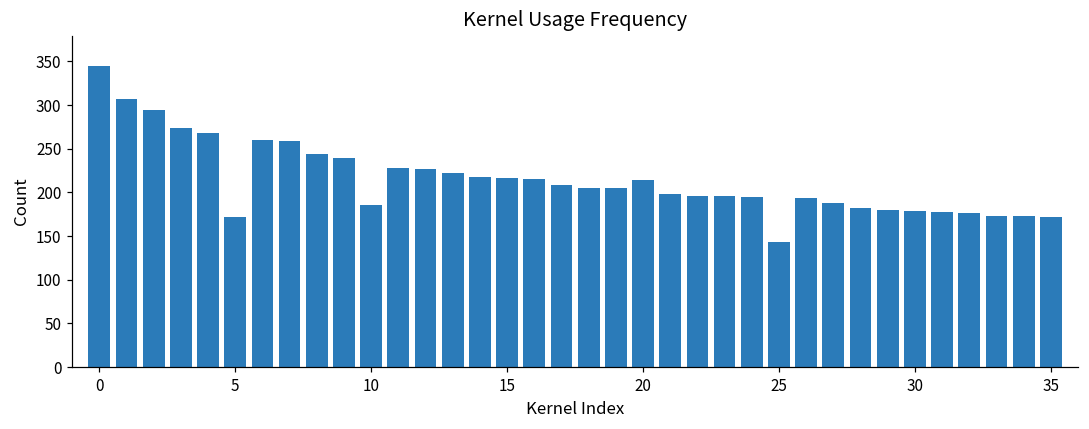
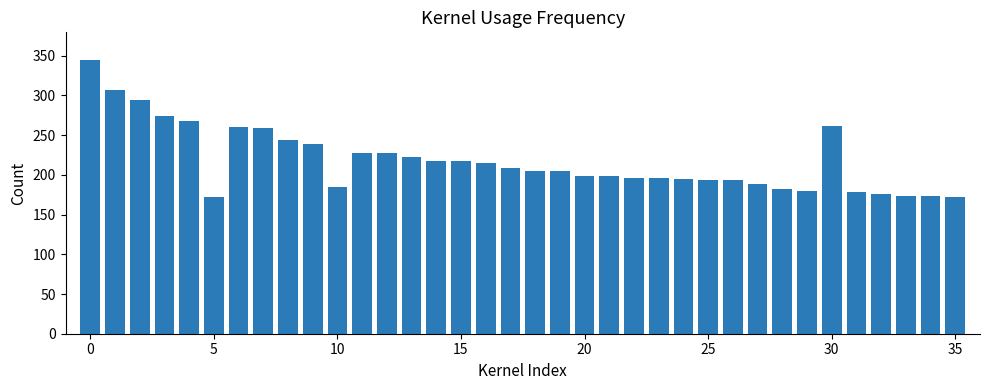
20: 210 -> 200
25: 140 -> 190
30: 180 -> 260
